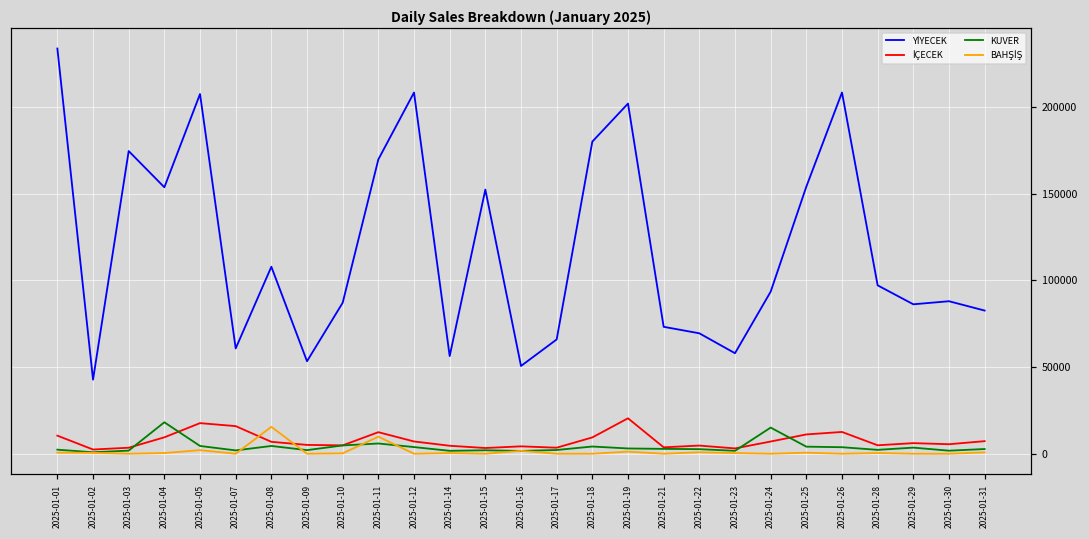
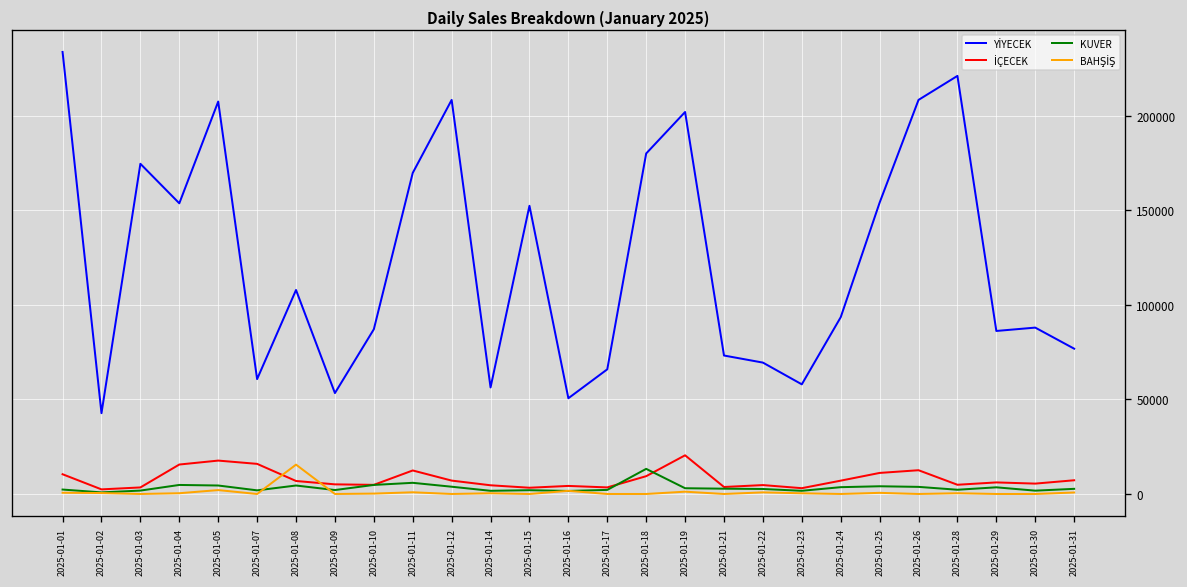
İÇECEK, 2025-01-04: 9000 -> 16000
KUVER, 2025-01-04: 18000 -> 5000
BAHŞİŞ, 2025-01-11: 10000 -> 1000
KUVER, 2025-01-18: 4000 -> 13000
KUVER, 2025-01-24: 15000 -> 4000
YİYECEK, 2025-01-28: 97000 -> 221000
YİYECEK, 2025-01-31: 83000 -> 77000
